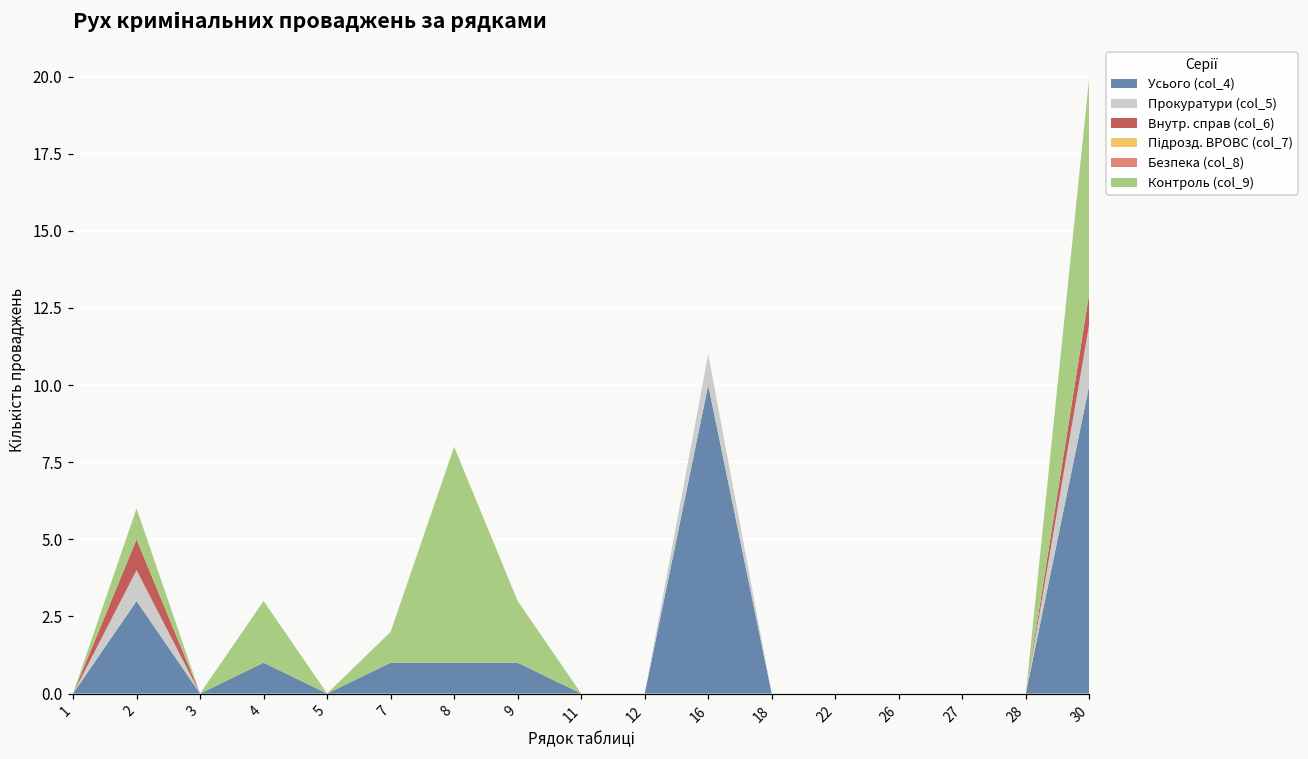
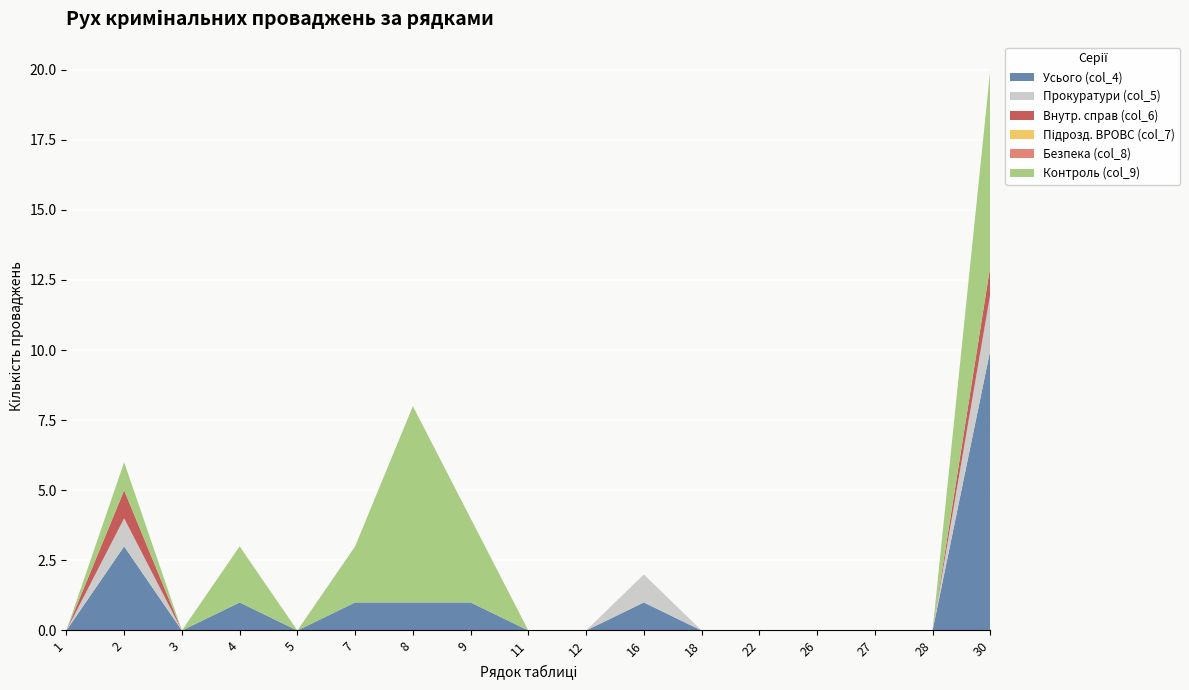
Контроль (col_9), 7: 1 -> 2
Контроль (col_9), 9: 2 -> 3
Усього (col_4), 16: 10 -> 1
